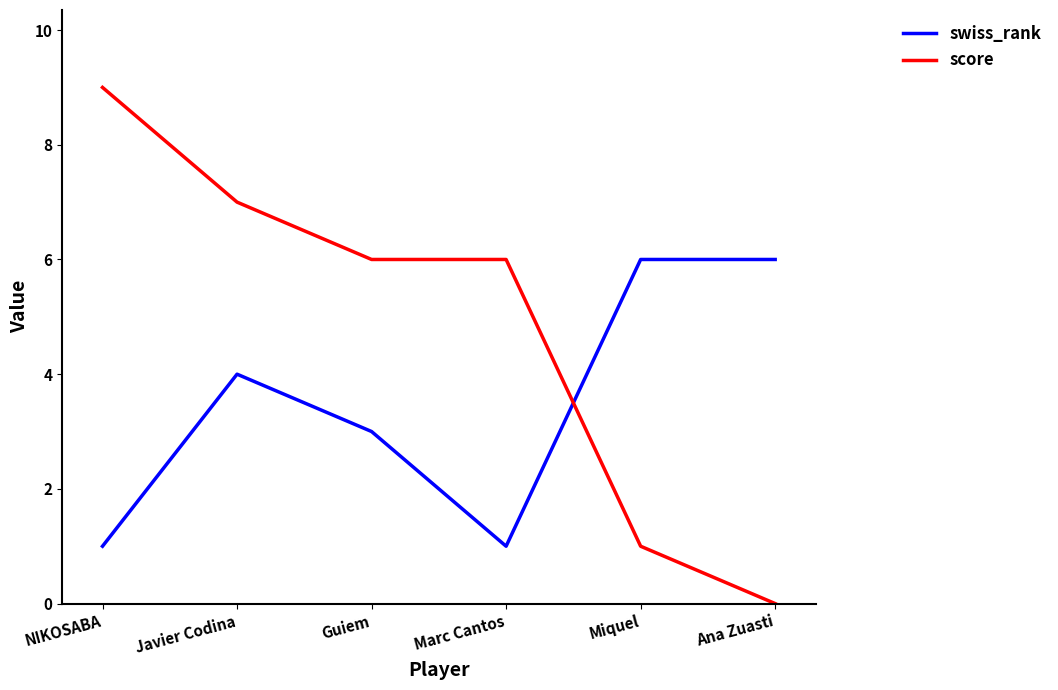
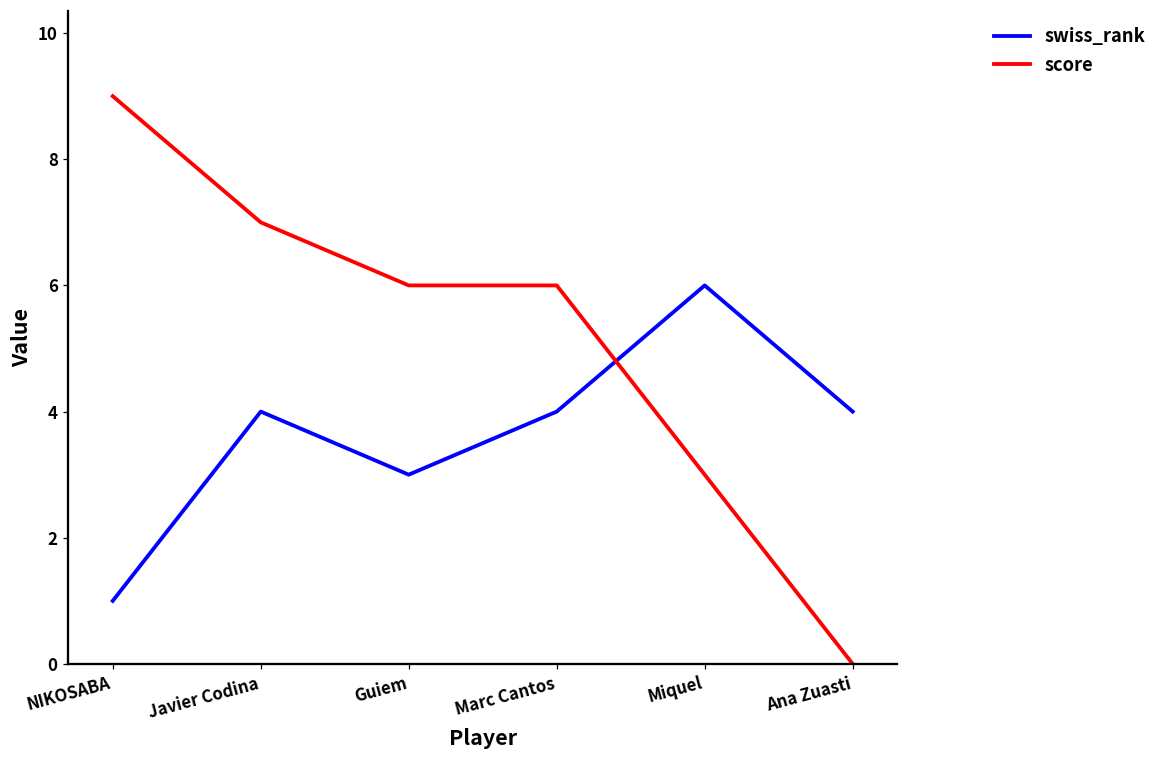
swiss_rank, Marc Cantos: 1 -> 4
score, Miquel: 1 -> 3
swiss_rank, Ana Zuasti: 6 -> 4
